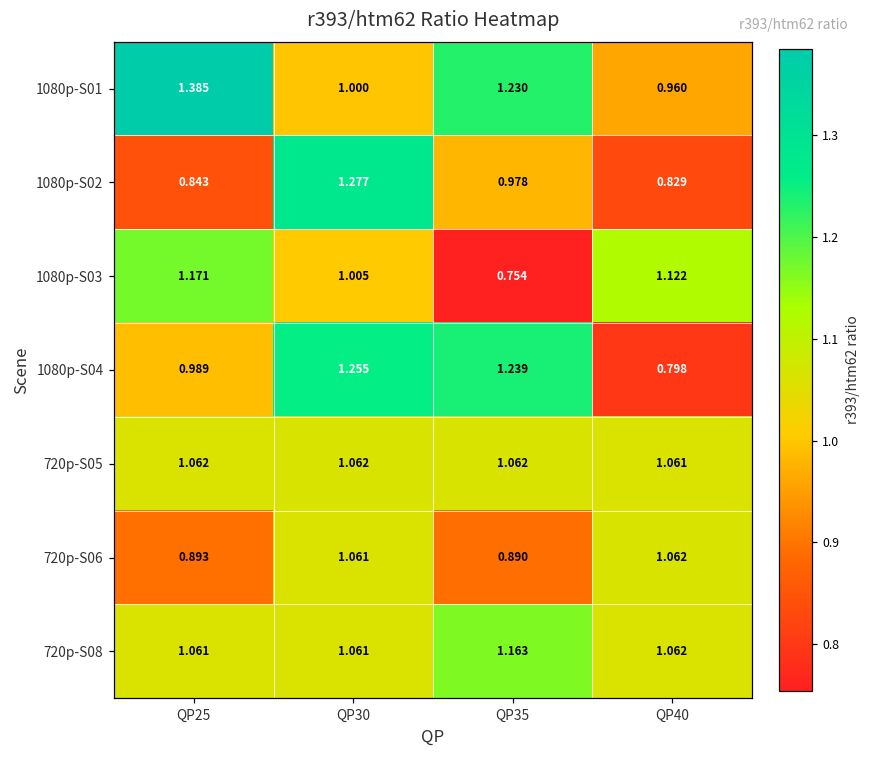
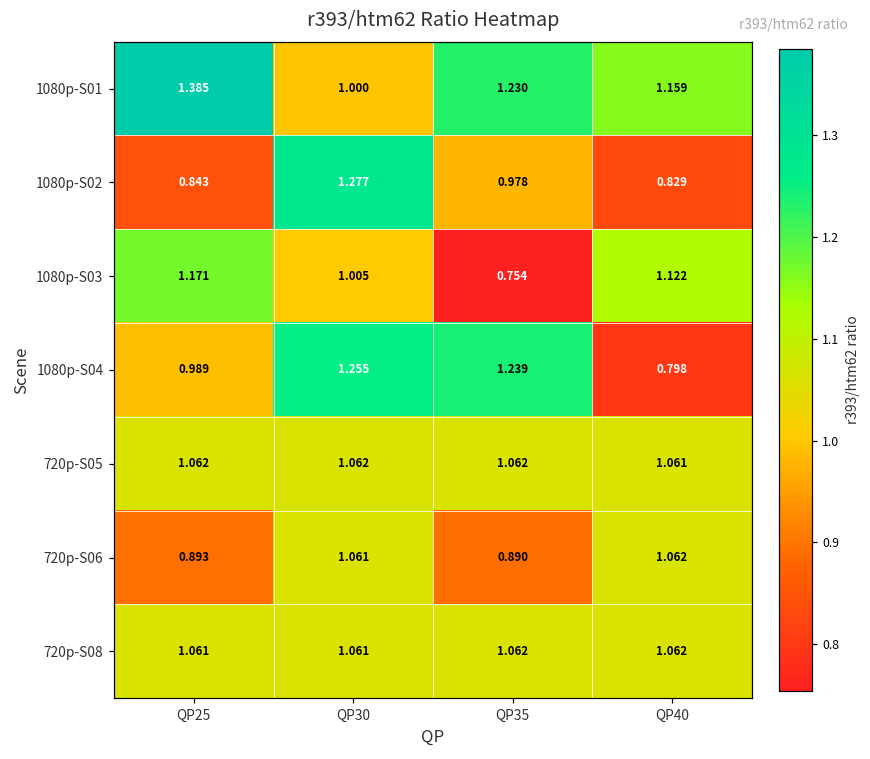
1080p-S01, QP40: 0.960 -> 1.159
720p-S08, QP35: 1.163 -> 1.062
